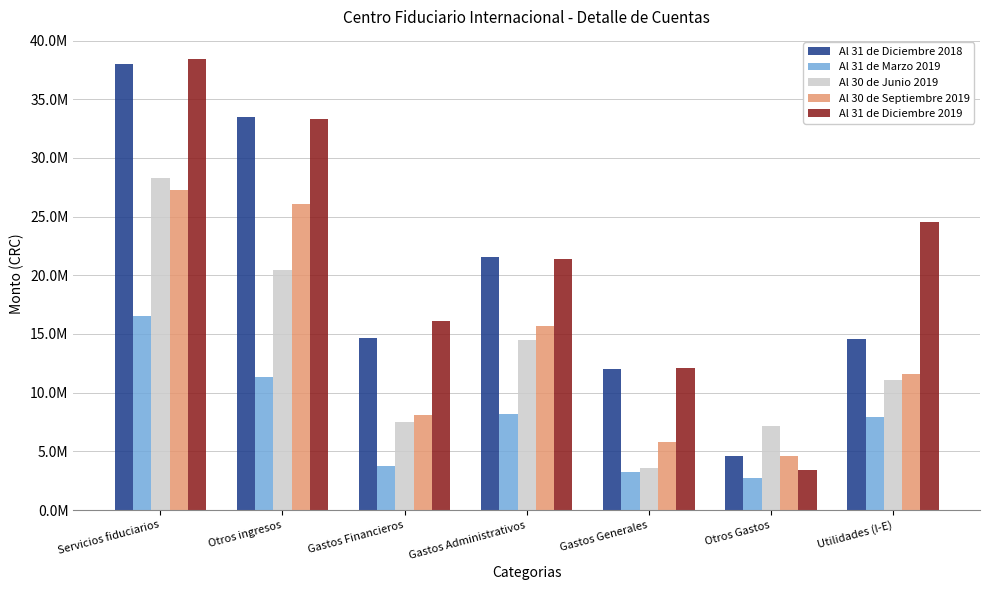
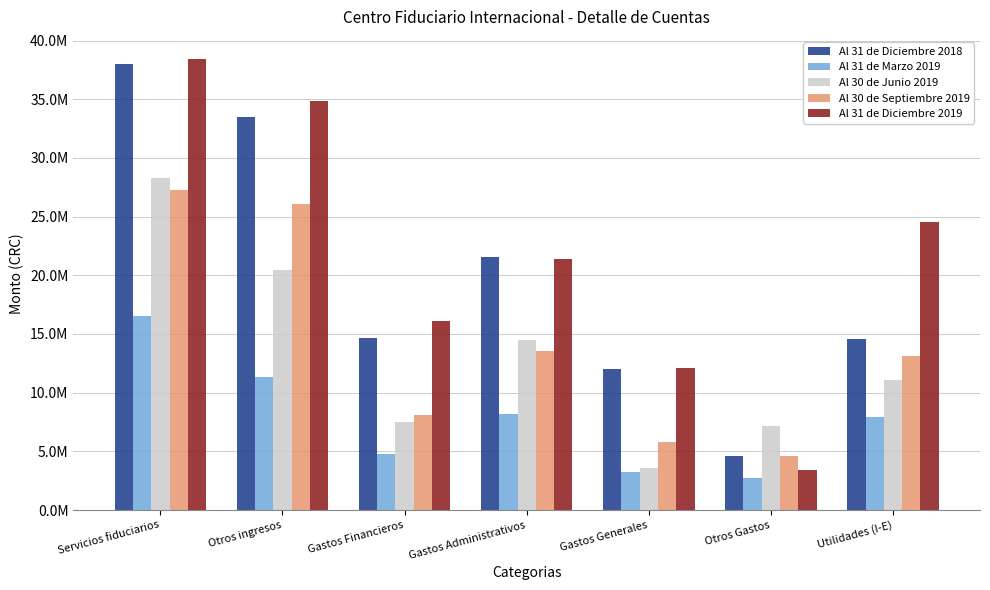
Al 31 de Diciembre 2019, Otros ingresos: 33300000 -> 34800000
Al 31 de Marzo 2019, Gastos Financieros: 3700000 -> 4800000
Al 30 de Septiembre 2019, Gastos Administrativos: 15600000 -> 13600000
Al 30 de Septiembre 2019, Utilidades (I-E): 11600000 -> 13100000
